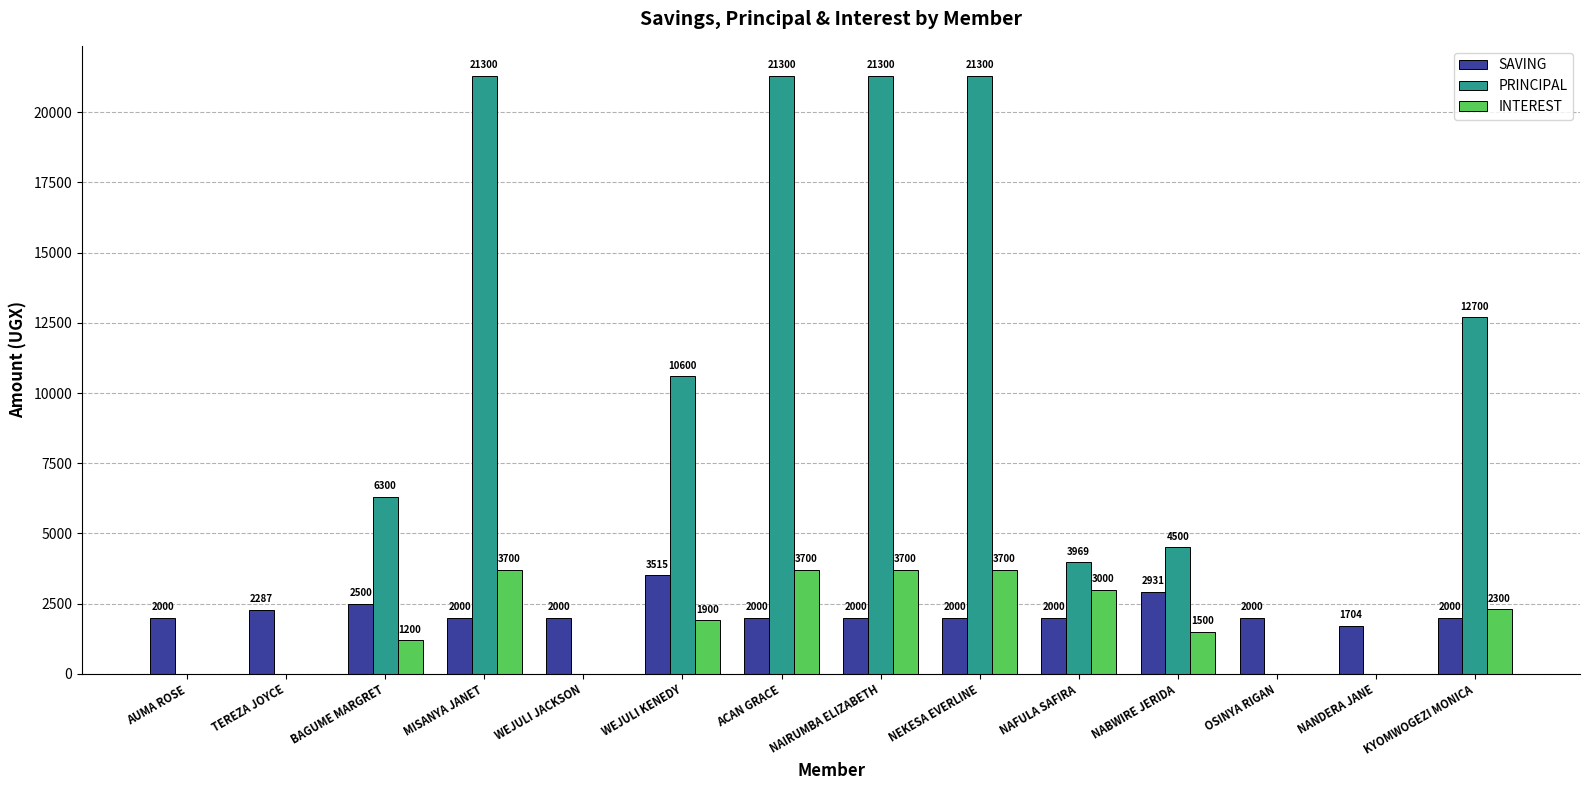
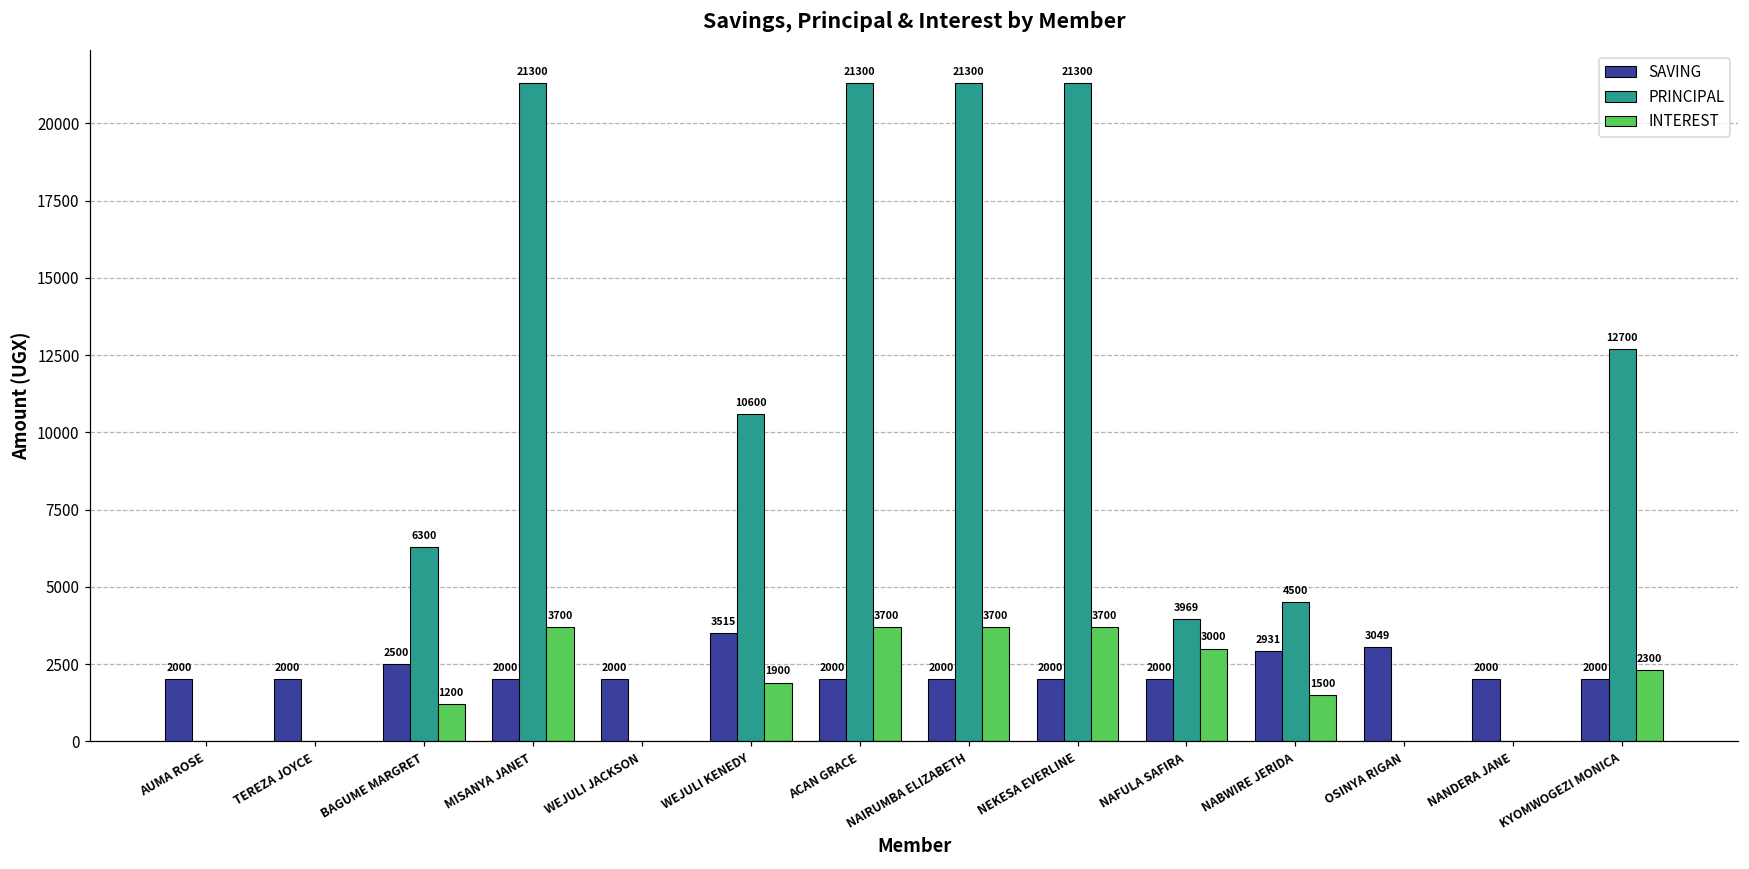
SAVING, TEREZA JOYCE: 2287 -> 2000
SAVING, OSINYA RIGAN: 2000 -> 3049
SAVING, NANDERA JANE: 1704 -> 2000
